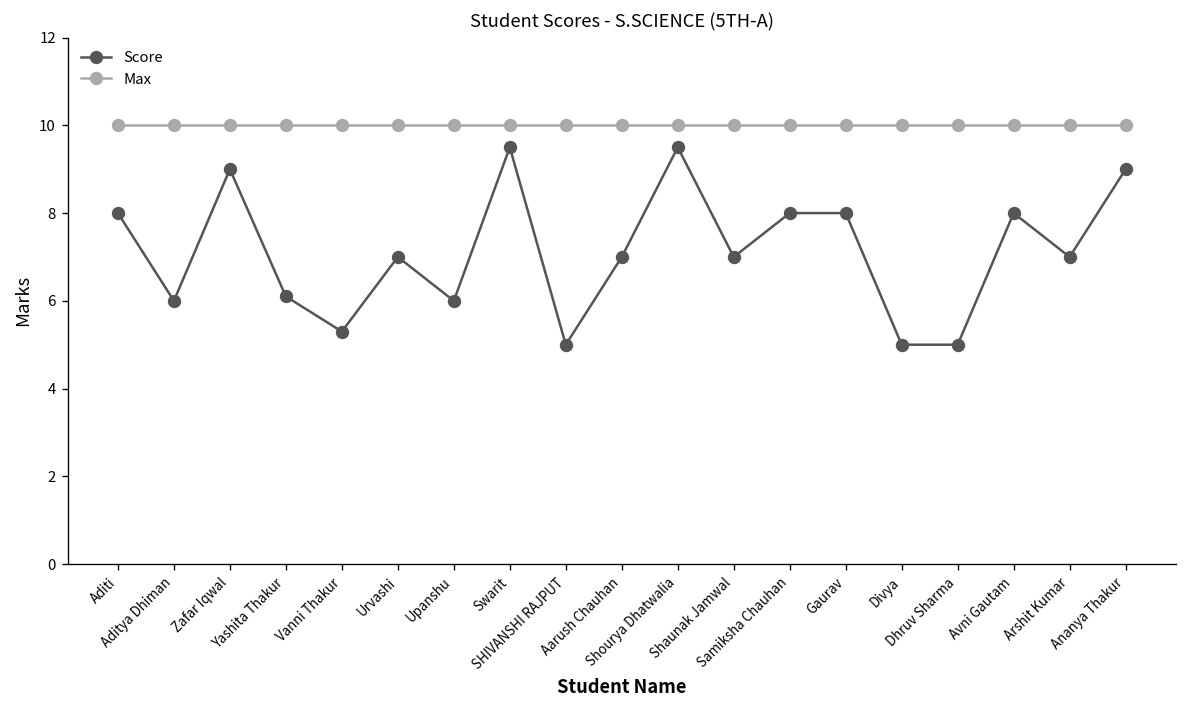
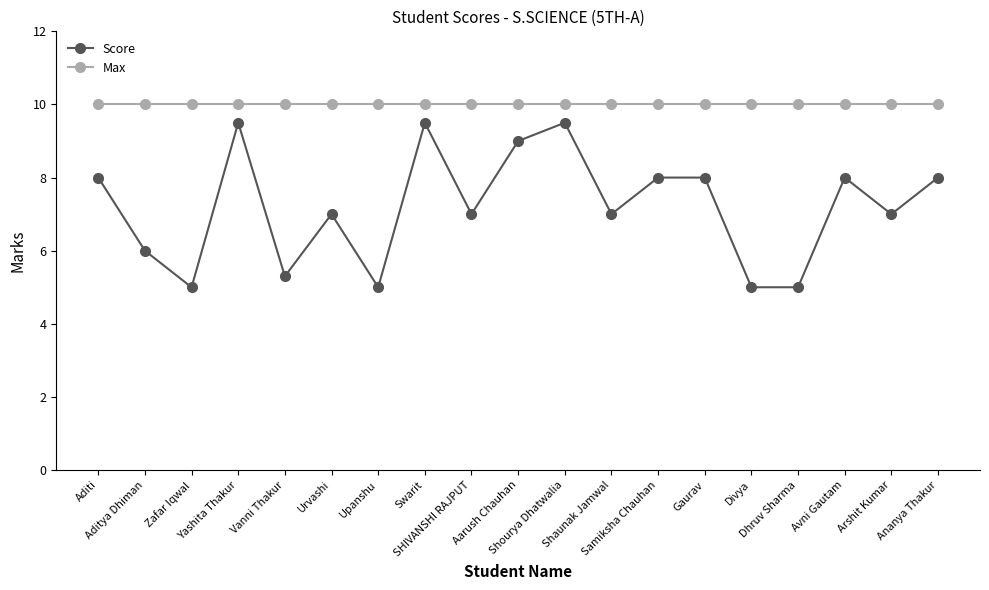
Score, Zafar Iqwal: 9 -> 5
Score, Yashita Thakur: 6.1 -> 9.5
Score, Upanshu: 6 -> 5
Score, SHIVANSHI RAJPUT: 5 -> 7
Score, Aarush Chauhan: 7 -> 9
Score, Ananya Thakur: 9 -> 8
